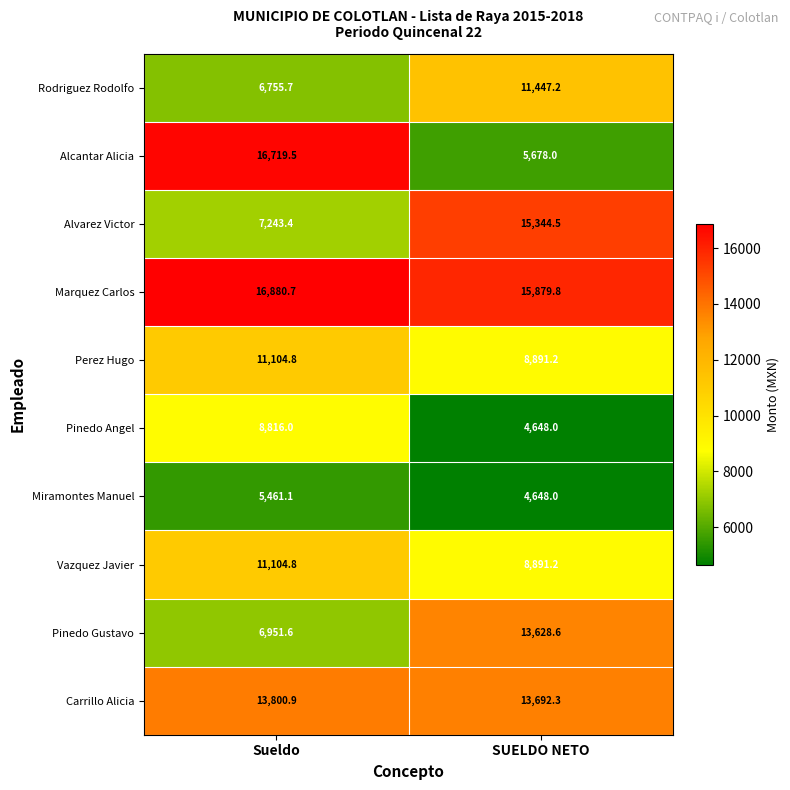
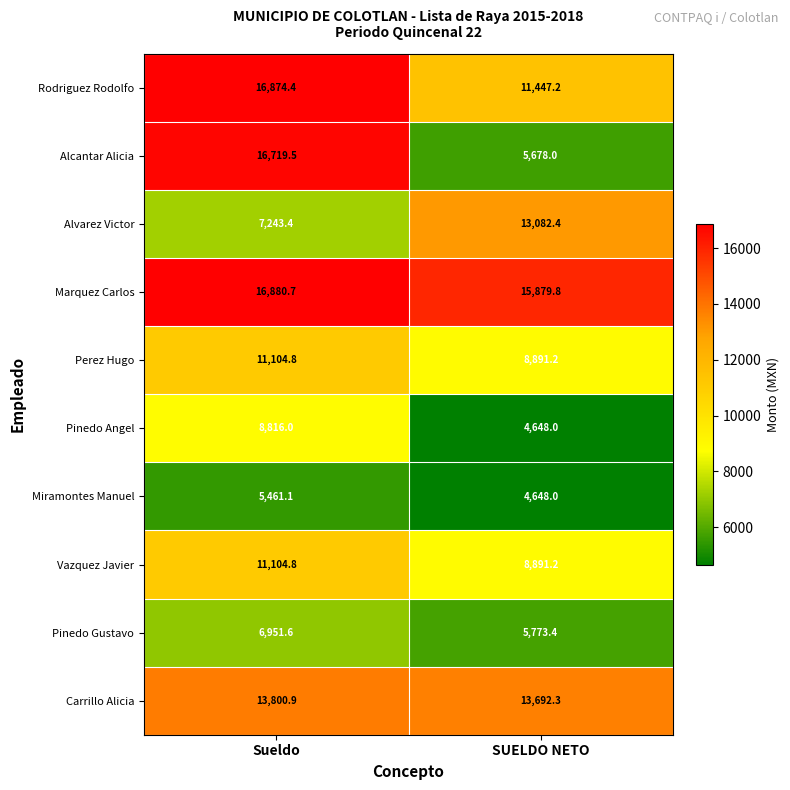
Rodriguez Rodolfo, Sueldo: 6,755.7 -> 16,874.4
Alvarez Victor, SUELDO NETO: 15,344.5 -> 13,082.4
Pinedo Gustavo, SUELDO NETO: 13,628.6 -> 5,773.4
